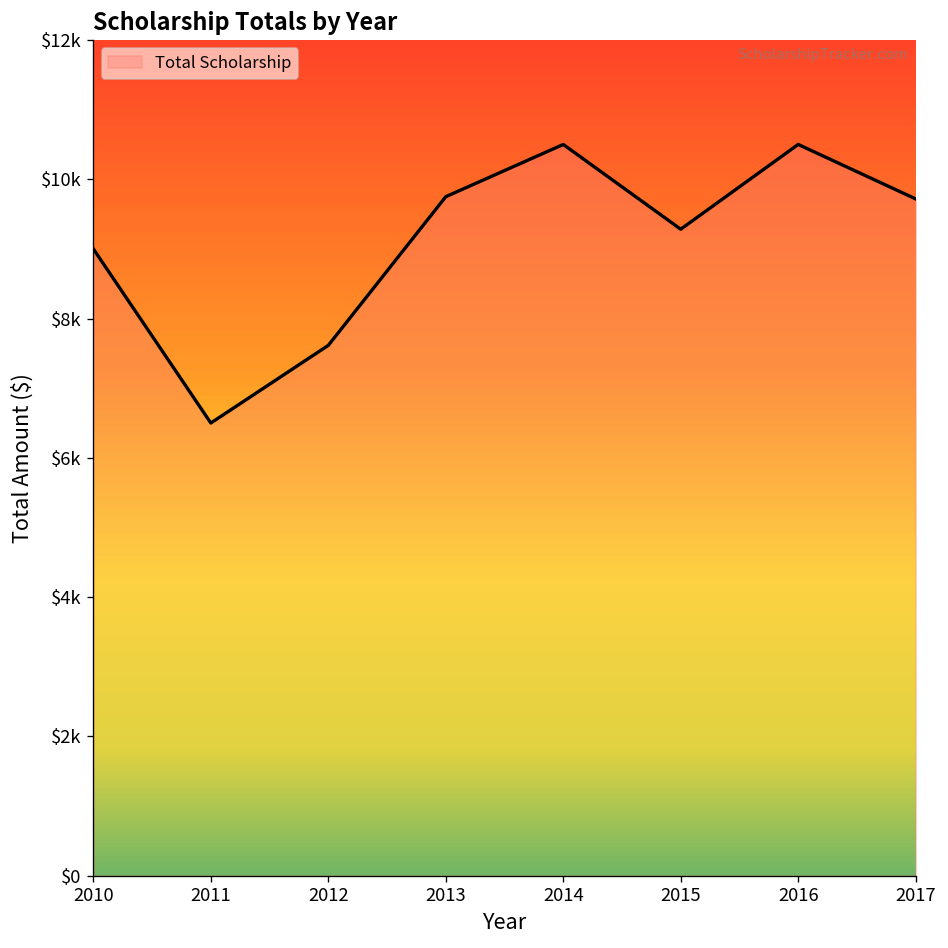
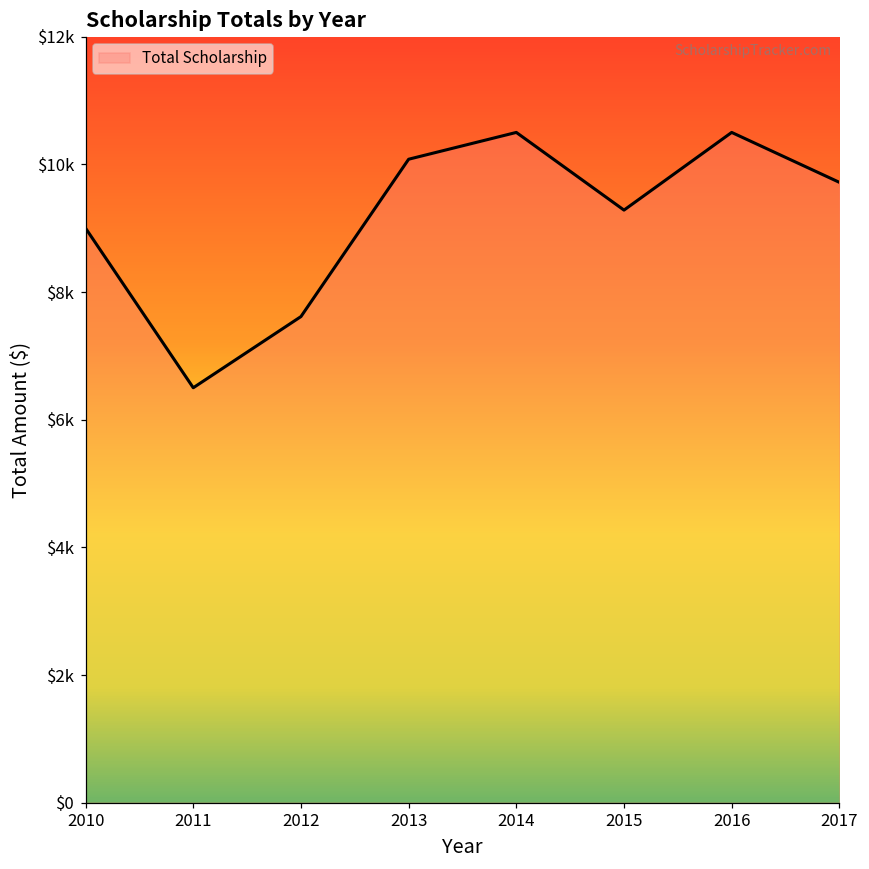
2013: $9800 -> $10100
